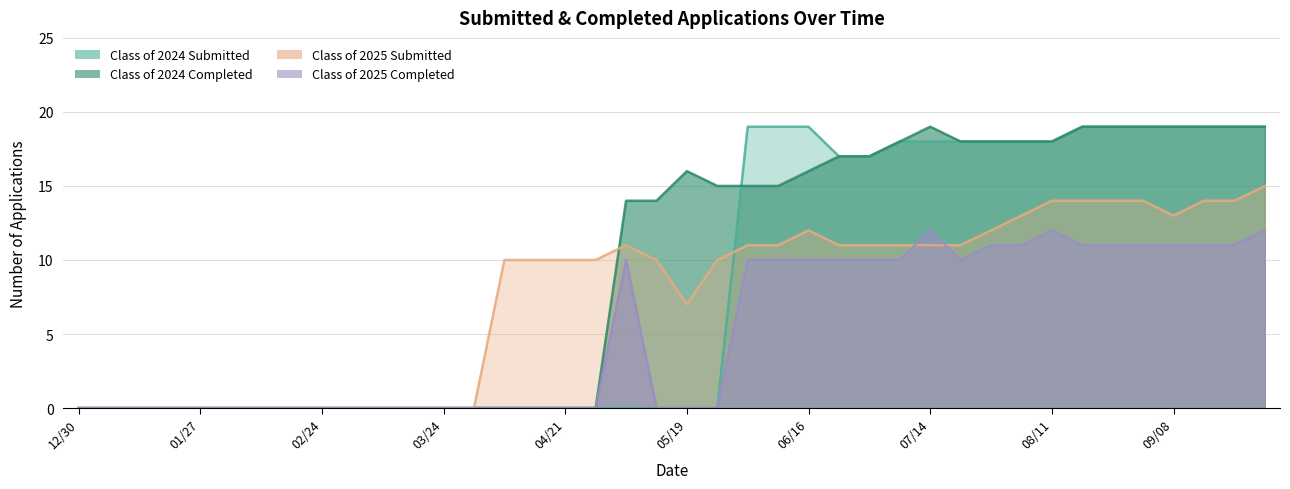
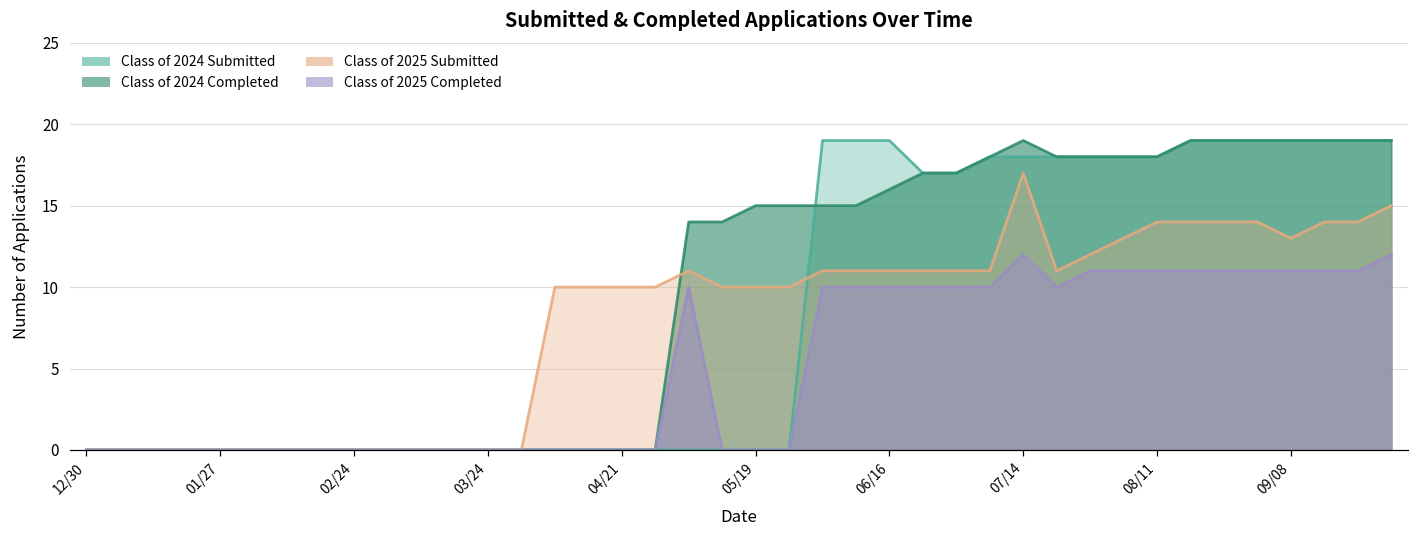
Class of 2024 Completed, 05/19: 16 -> 15
Class of 2025 Submitted, 05/19: 7 -> 10
Class of 2025 Submitted, 06/16: 12 -> 11
Class of 2025 Submitted, 07/14: 11 -> 17
Class of 2025 Completed, 08/11: 12 -> 11
